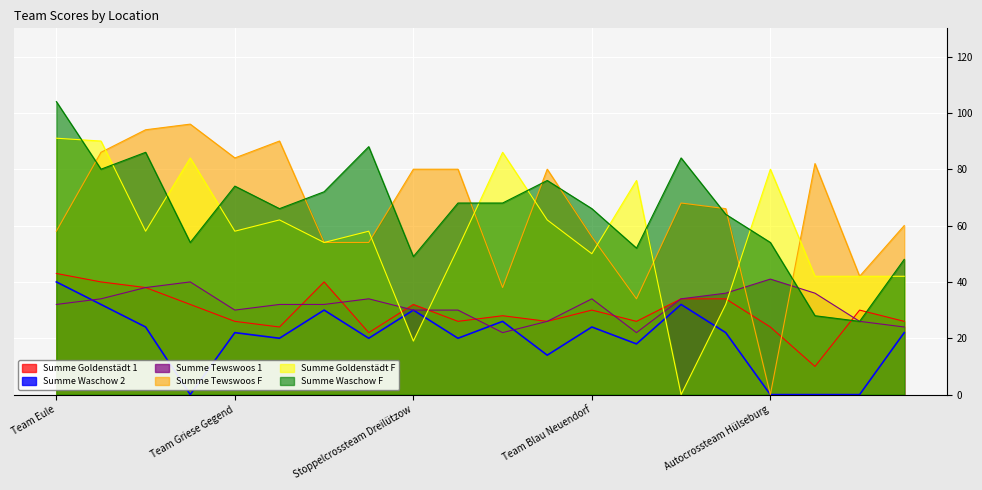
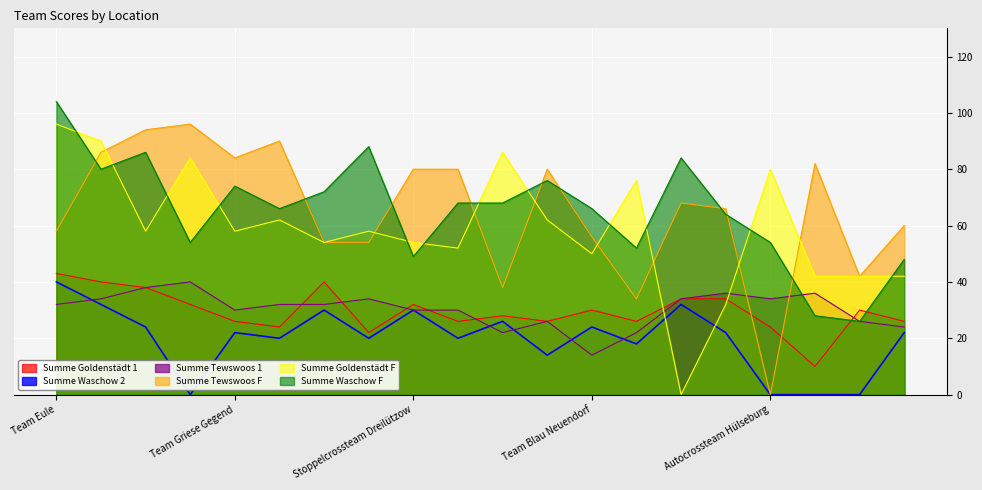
Summe Goldenstädt F, Team Eule: 91 -> 96
Summe Goldenstädt F, Stoppelcrossteam Dreilützow: 19 -> 54
Summe Tewswoos 1, Team Blau Neuendorf: 34 -> 14
Summe Tewswoos 1, Autocrossteam Hülseburg: 41 -> 34
